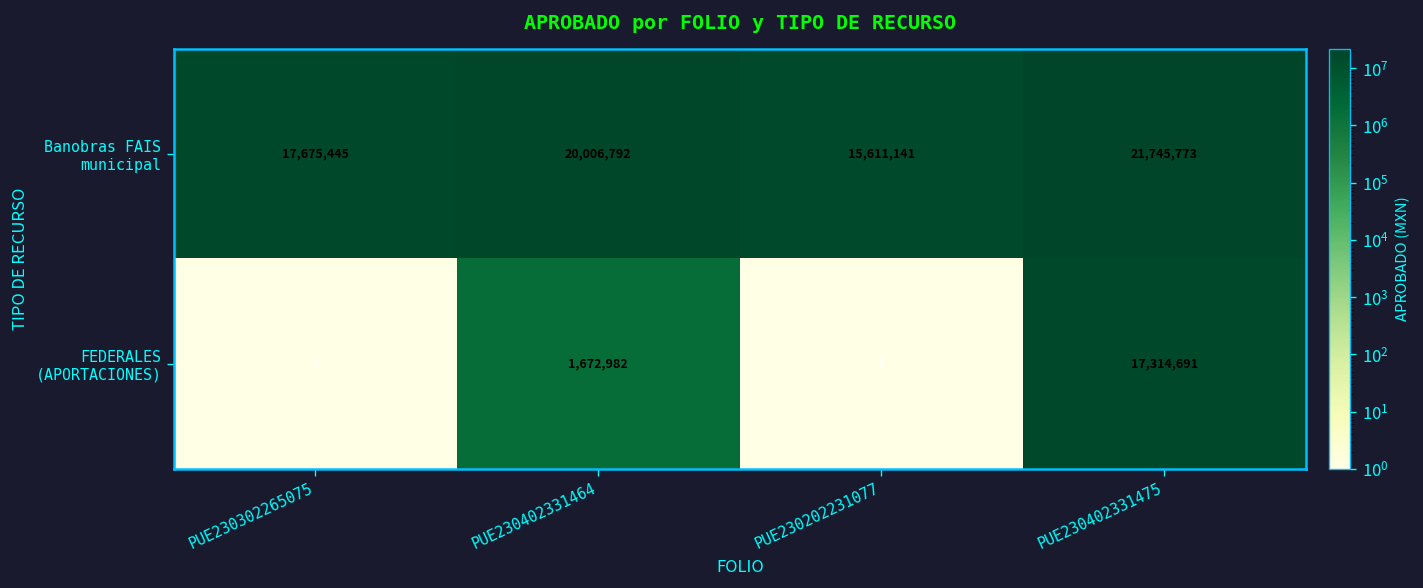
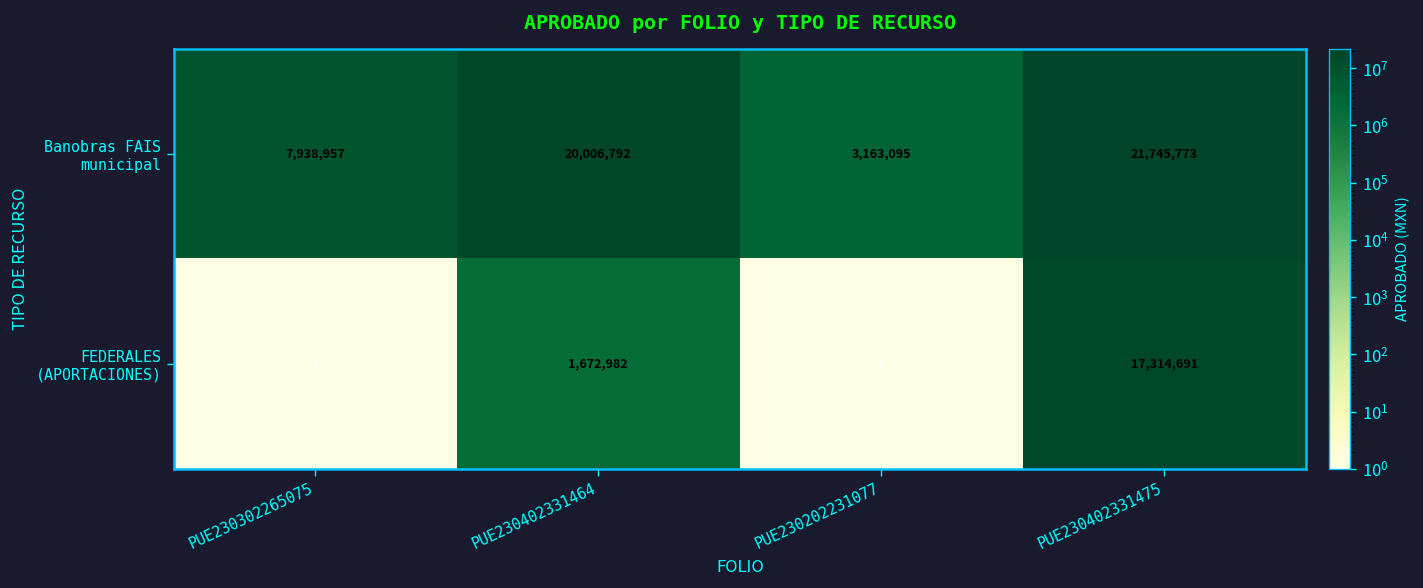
Banobras FAIS municipal, PUE230302265075: 17,675,445 -> 7,938,957
Banobras FAIS municipal, PUE230202231077: 15,611,141 -> 3,163,095
